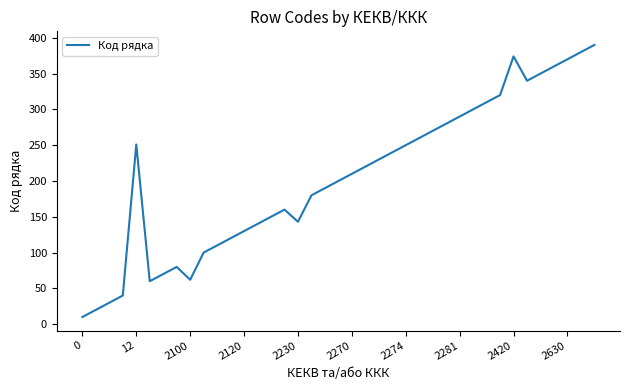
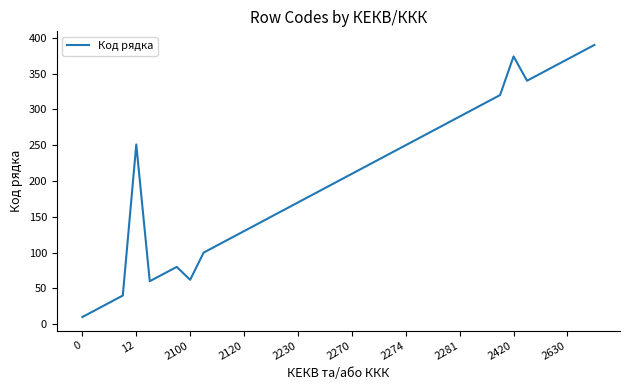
2230: 140 -> 170
